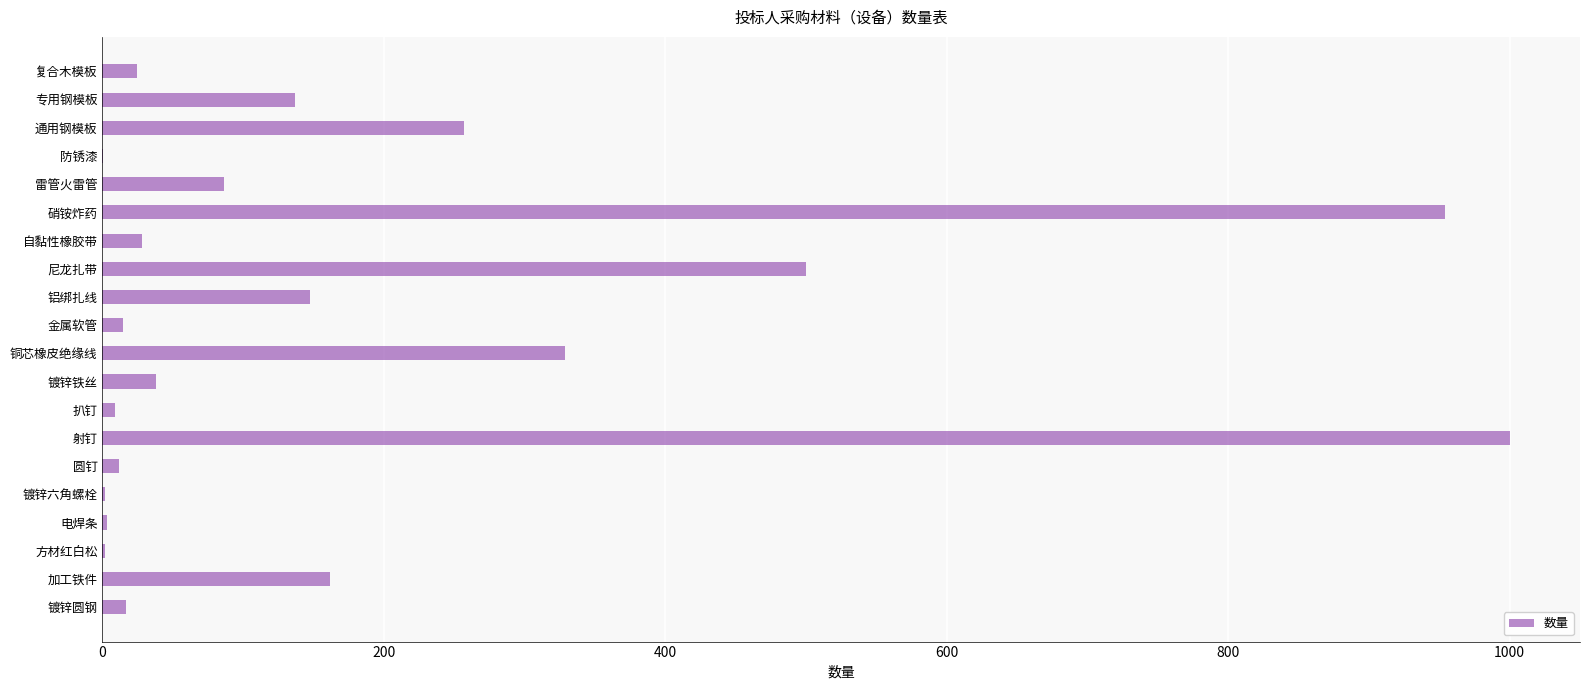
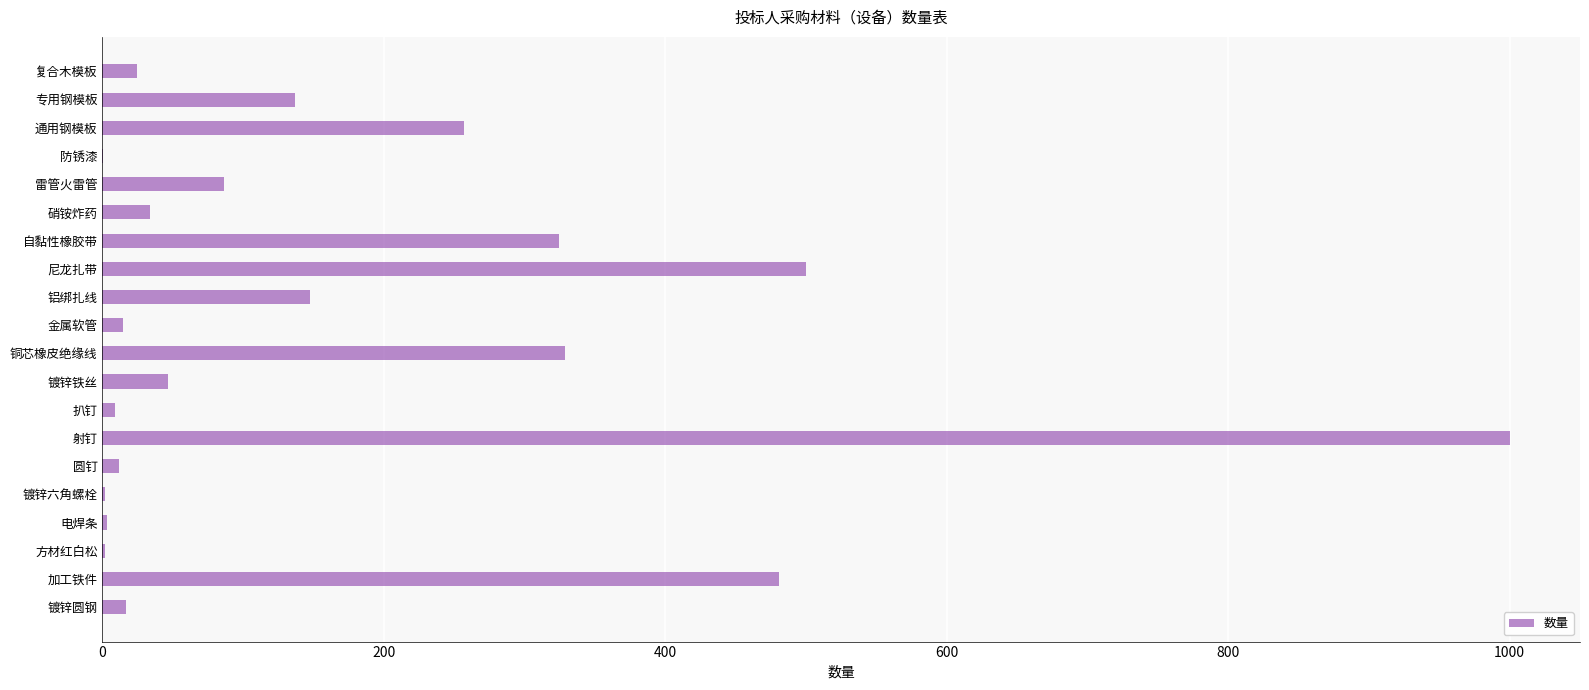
硝铵炸药: 954 -> 34
自黏性橡胶带: 28 -> 324
镀锌铁丝: 38 -> 46
加工铁件: 162 -> 481
